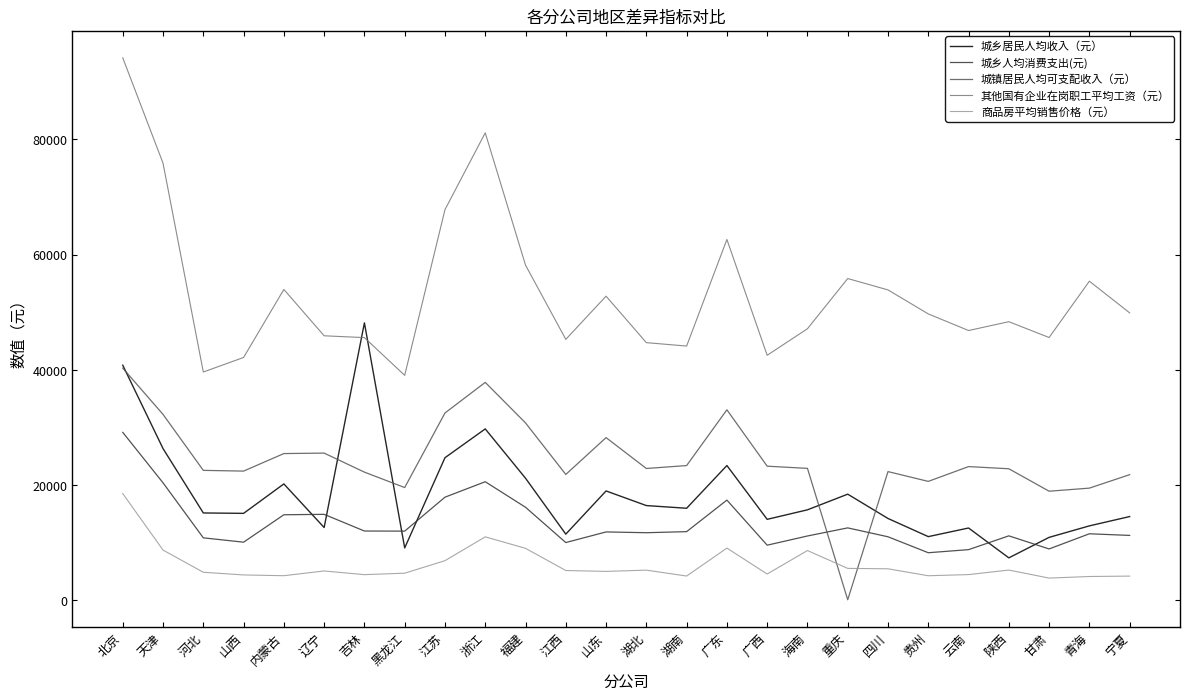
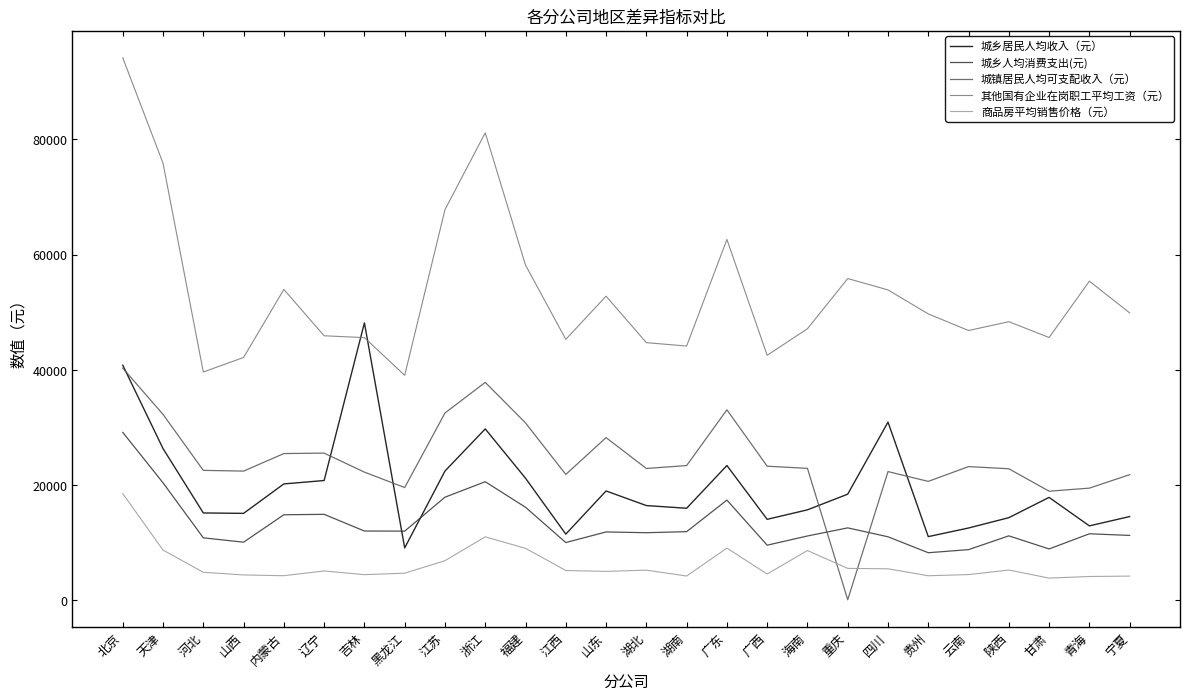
城乡居民人均收入（元）, 辽宁: 13000 -> 21000
城乡居民人均收入（元）, 江苏: 25000 -> 22000
城乡居民人均收入（元）, 四川: 14000 -> 31000
城乡居民人均收入（元）, 陕西: 7000 -> 14000
城乡居民人均收入（元）, 甘肃: 11000 -> 18000
